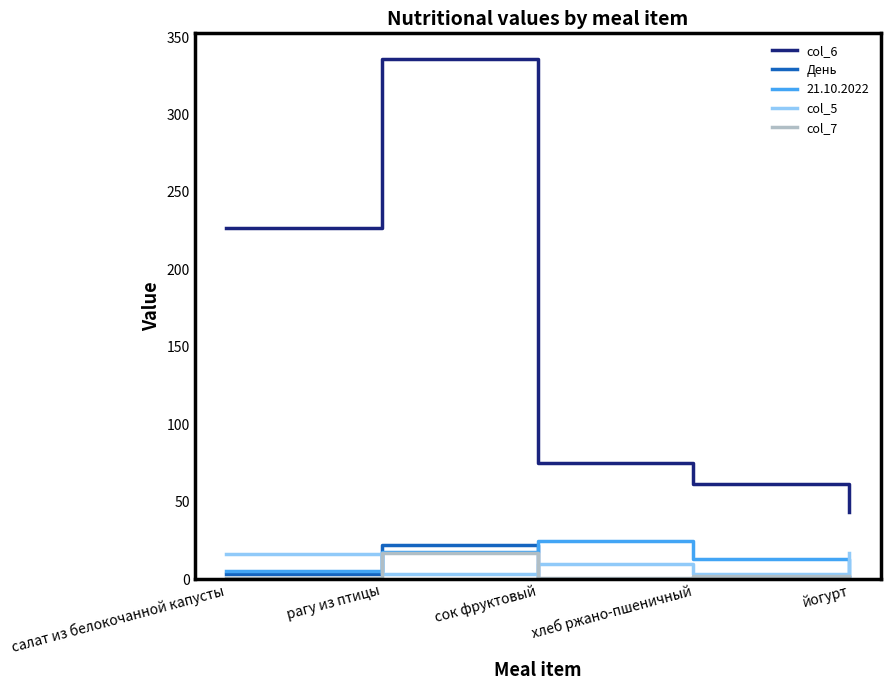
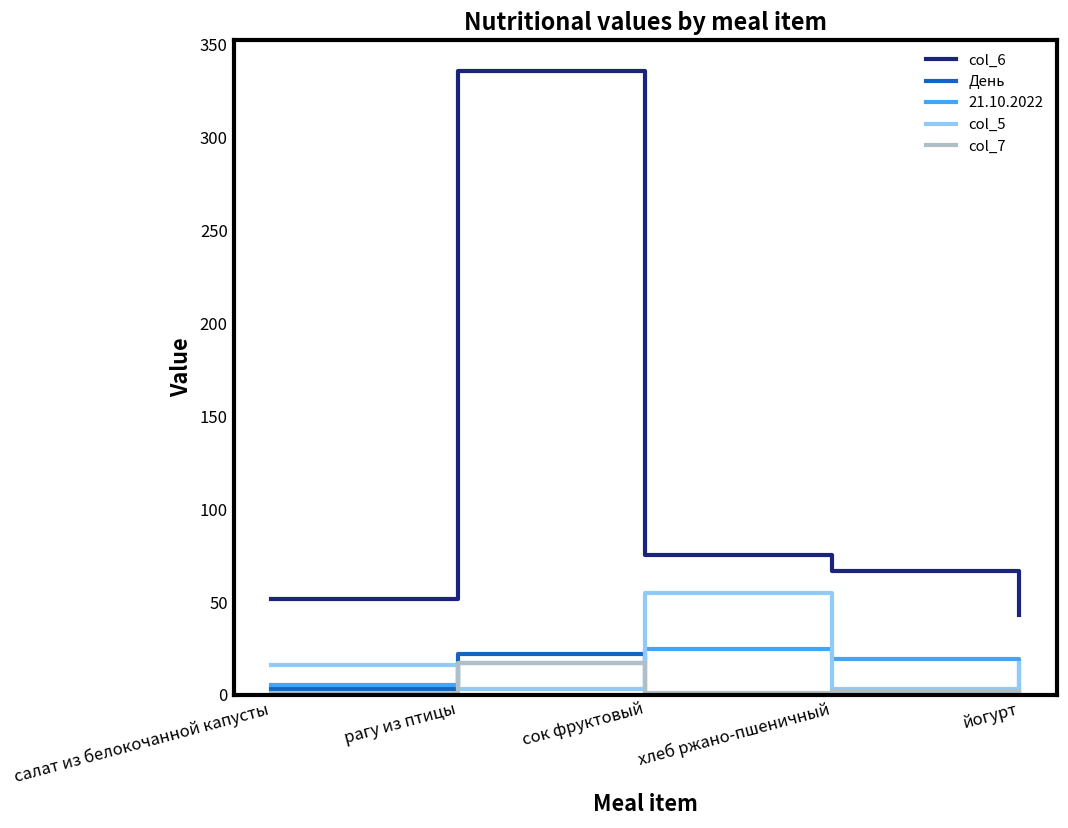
col_6, салат из белокочанной капусты: 227 -> 52
col_5, сок фруктовый: 10 -> 55
col_6, хлеб ржано-пшеничный: 61 -> 67
21.10.2022, хлеб ржано-пшеничный: 13 -> 19
